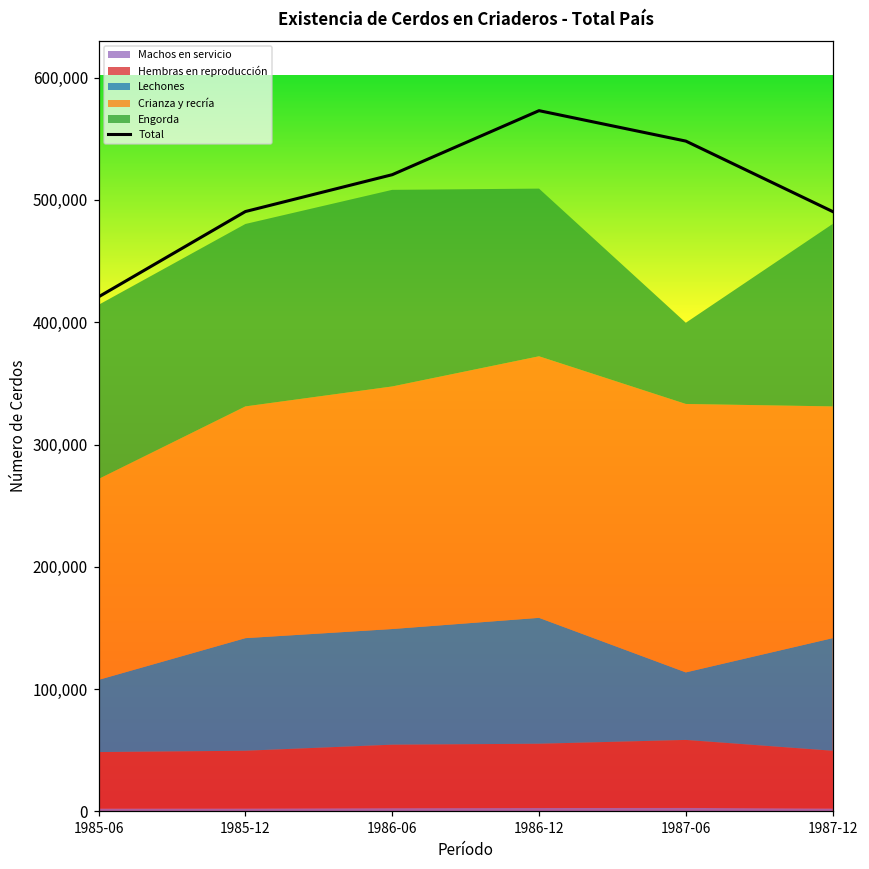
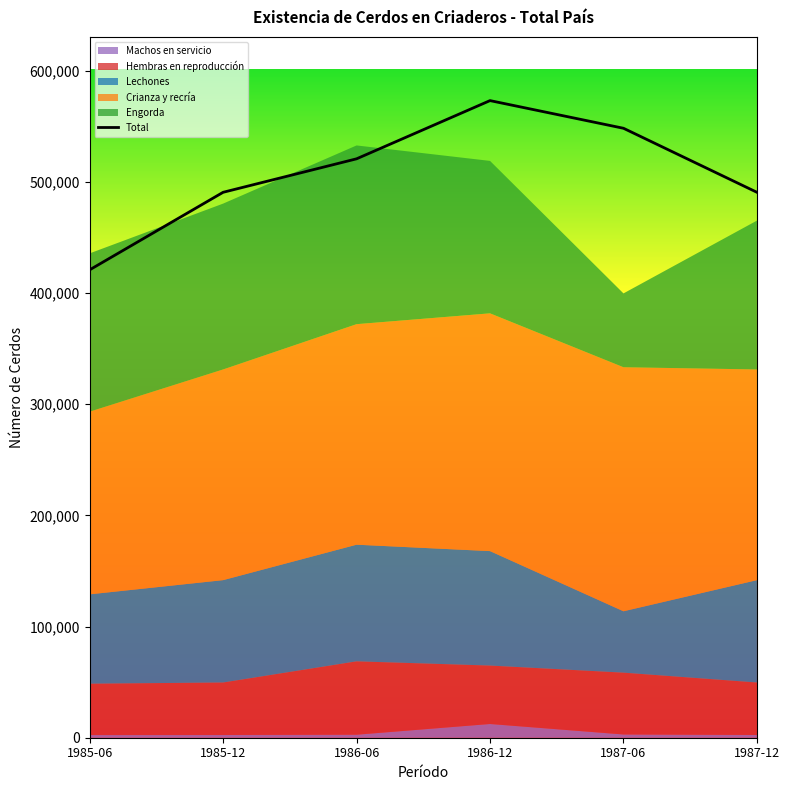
Lechones, 1985-06: 59,000 -> 80,000
Hembras en reproducción, 1986-06: 52,000 -> 66,000
Lechones, 1986-06: 95,000 -> 105,000
Machos en servicio, 1986-12: 3,000 -> 12,000
Engorda, 1987-12: 149,000 -> 134,000
